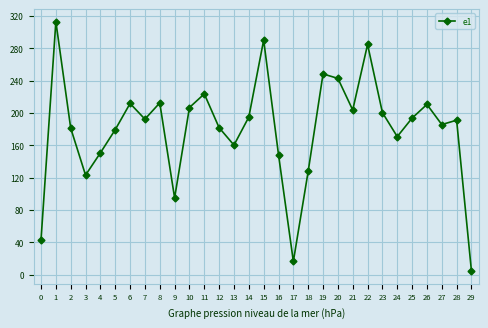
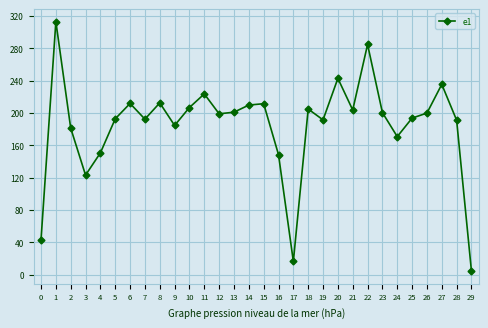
5: 180 -> 190
9: 100 -> 180
12: 180 -> 200
13: 160 -> 200
14: 200 -> 210
15: 290 -> 210
18: 130 -> 200
19: 250 -> 190
26: 210 -> 200
27: 190 -> 240
